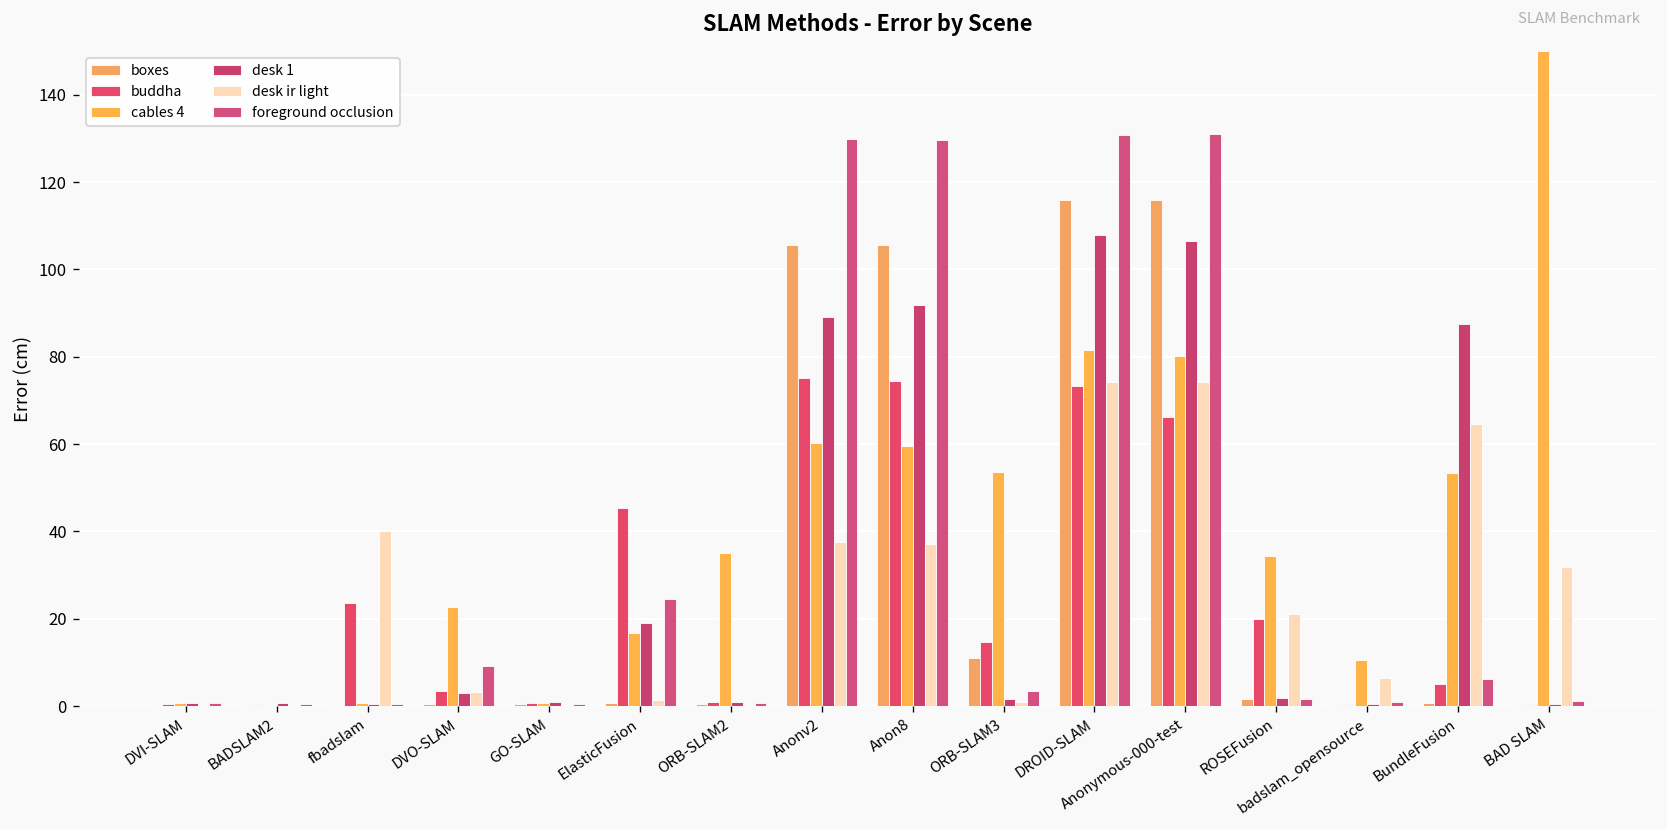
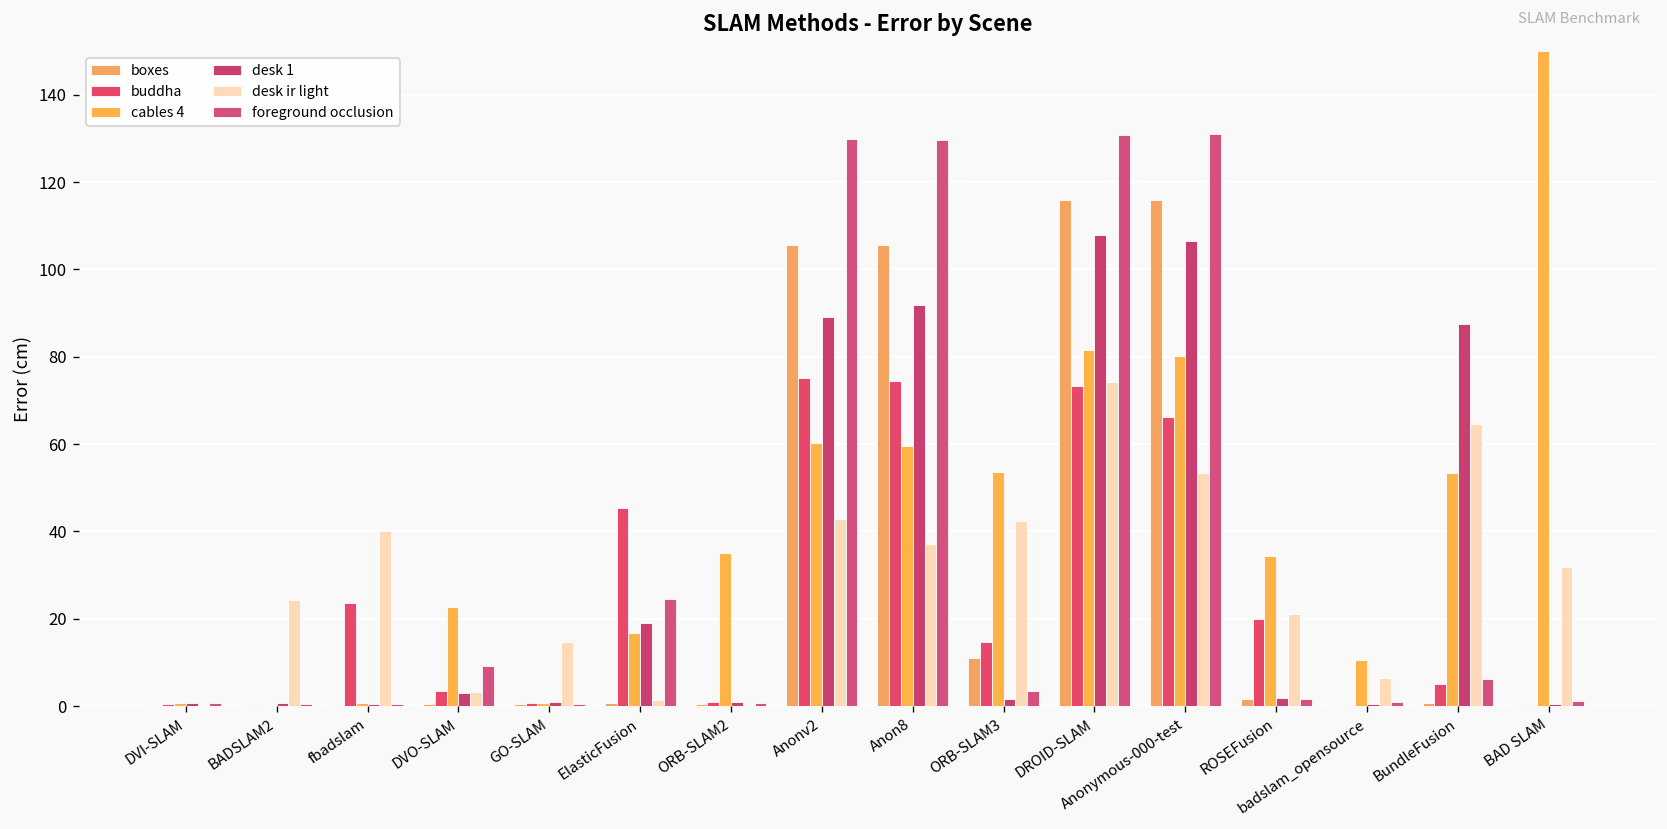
desk ir light, BADSLAM2: 0 -> 24
desk ir light, GO-SLAM: 0 -> 15
desk ir light, Anonv2: 38 -> 43
desk ir light, ORB-SLAM3: 1 -> 42
desk ir light, Anonymous-000-test: 74 -> 53
